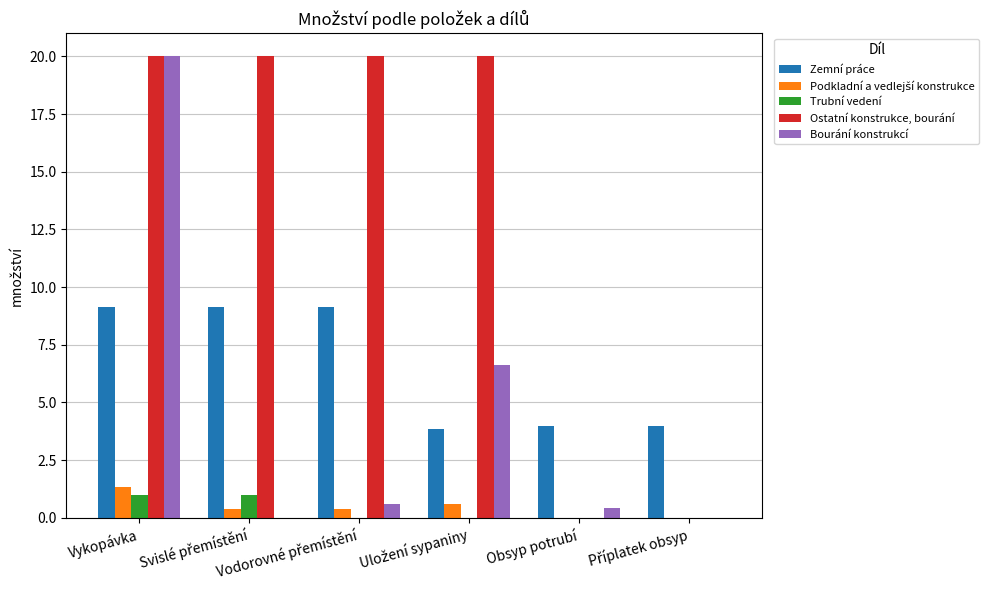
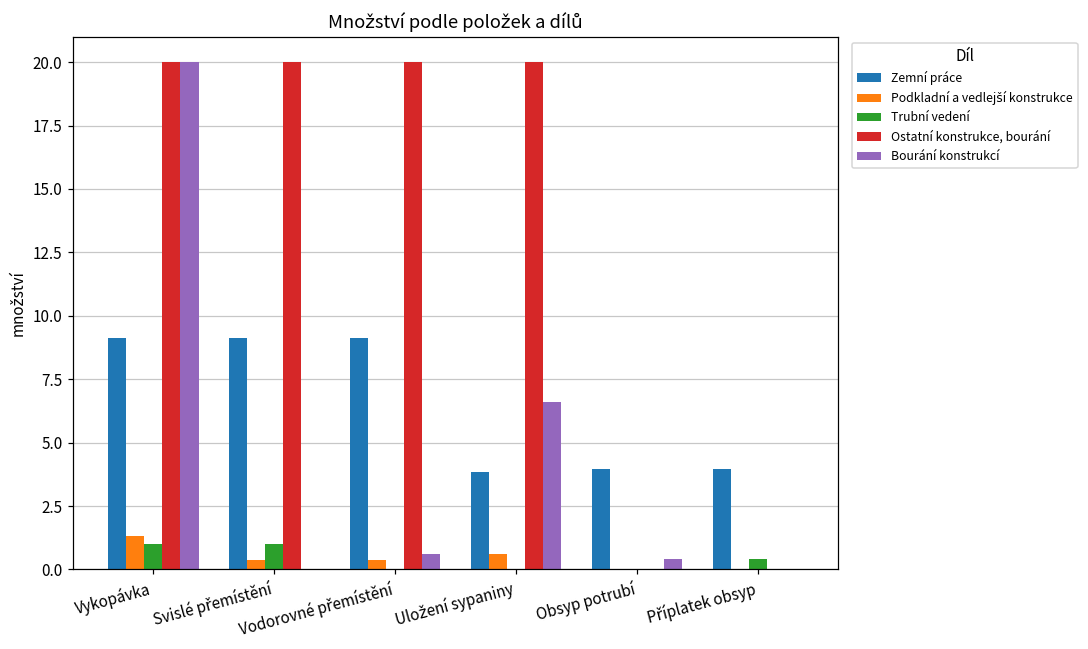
Trubní vedení, Příplatek obsyp: 0.0 -> 0.4
